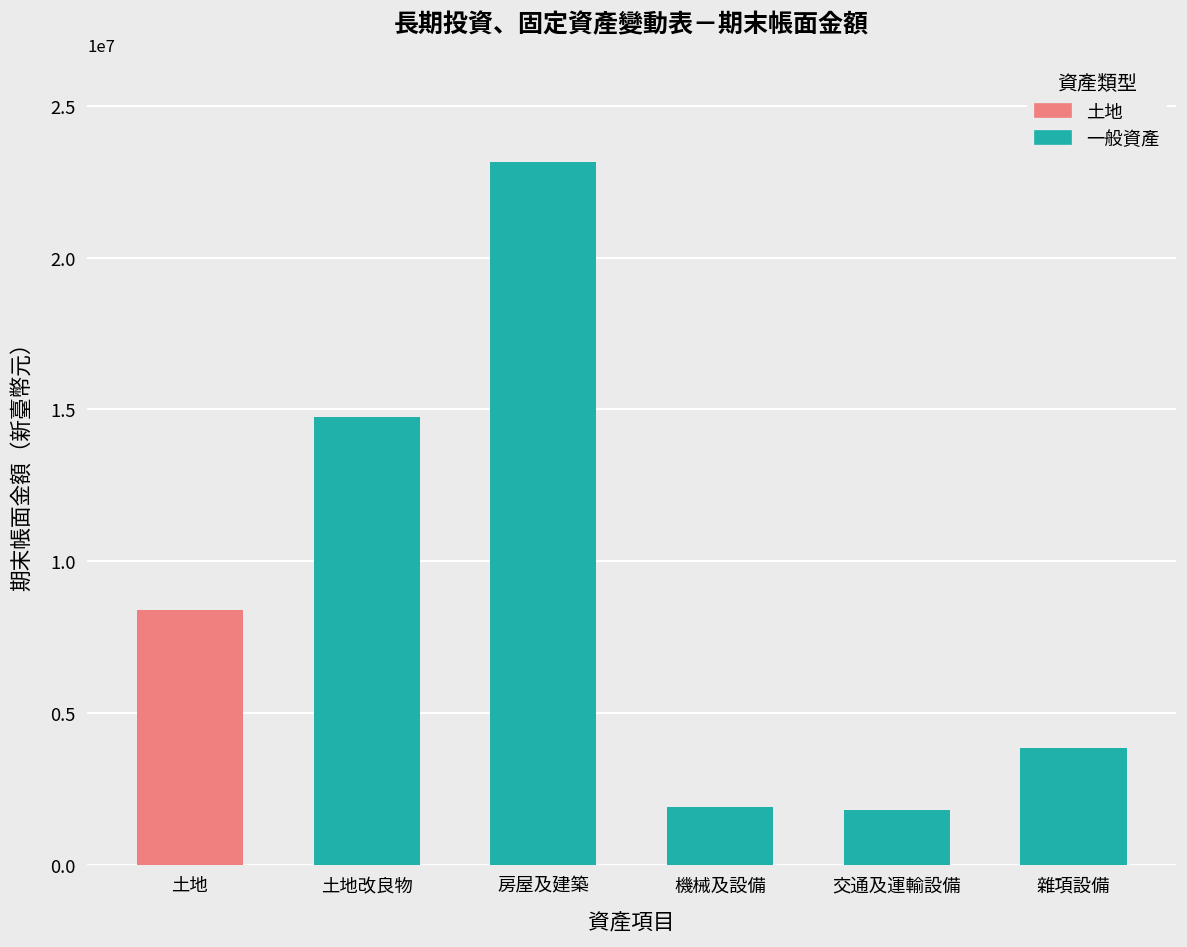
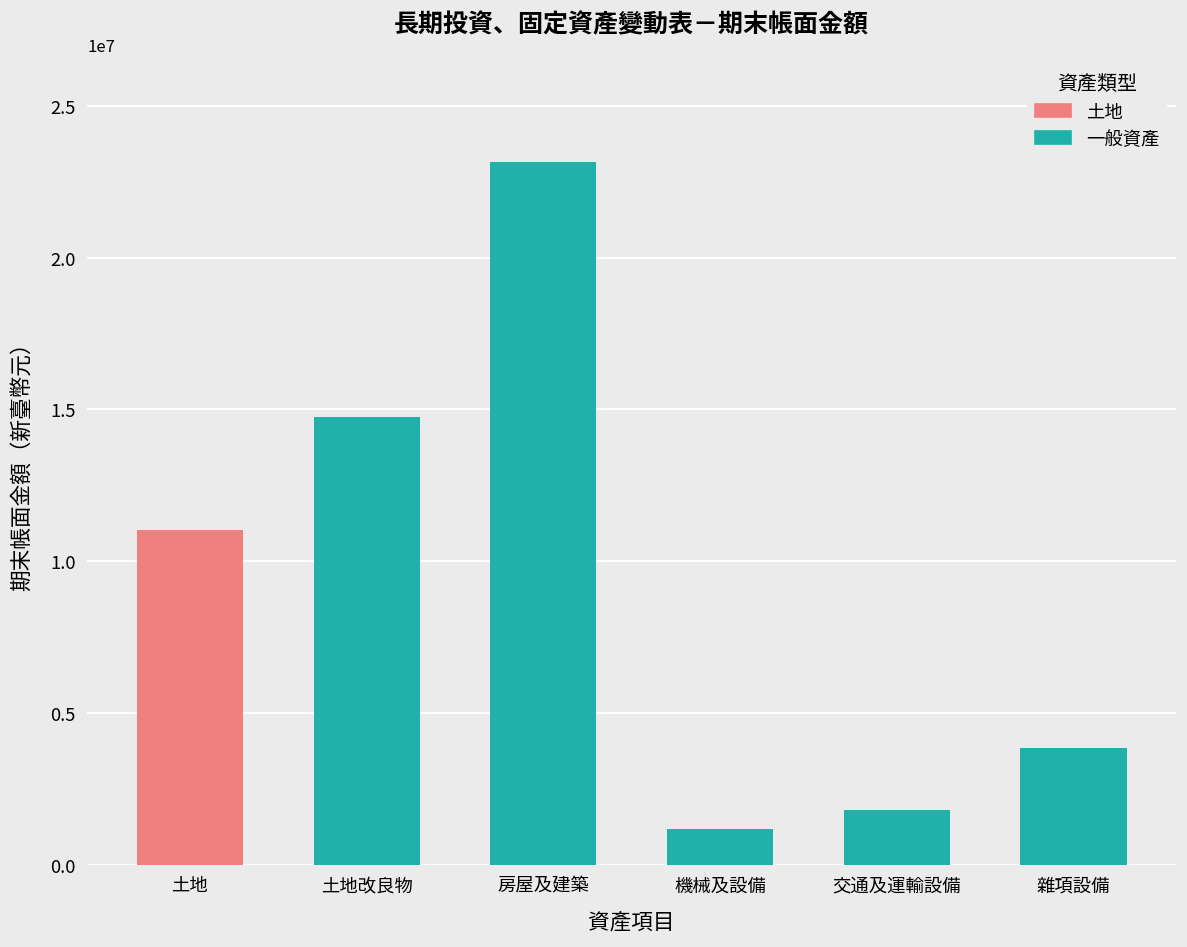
土地: 8400000 -> 11000000
機械及設備: 1900000 -> 1200000
